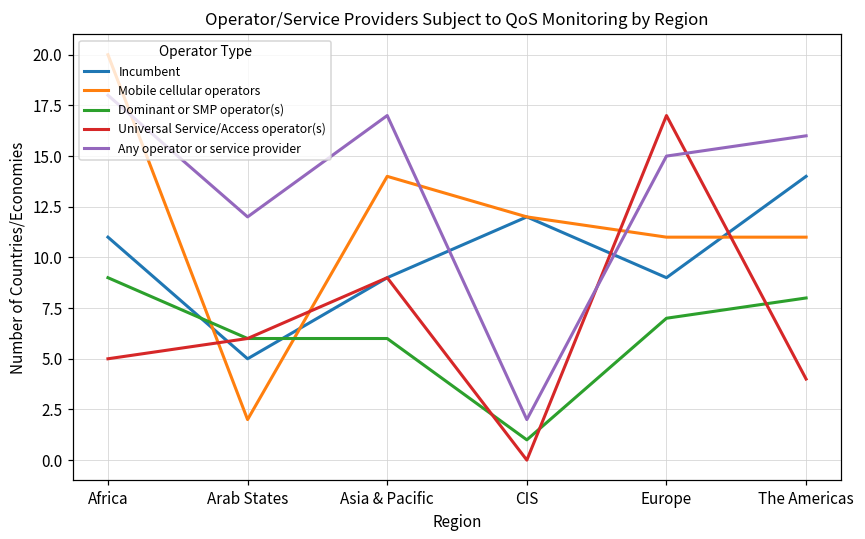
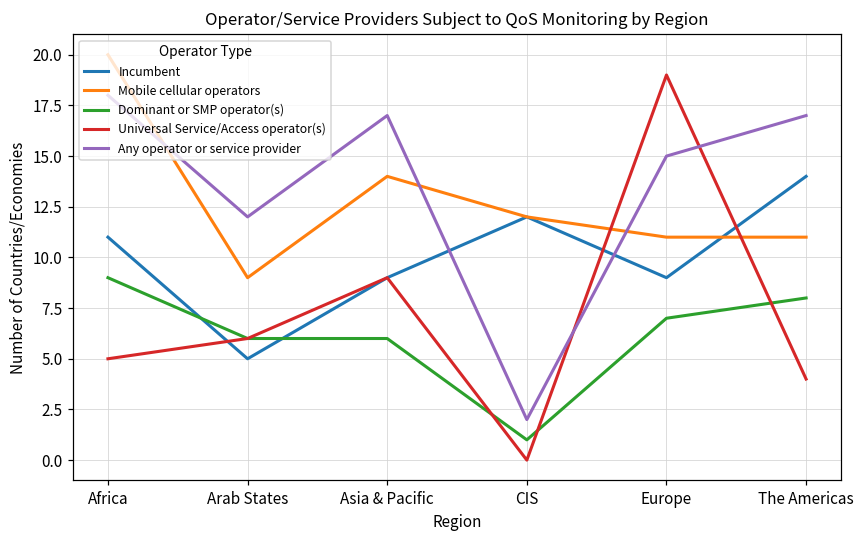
Mobile cellular operators, Arab States: 2 -> 9
Universal Service/Access operator(s), Europe: 17 -> 19
Any operator or service provider, The Americas: 16 -> 17
